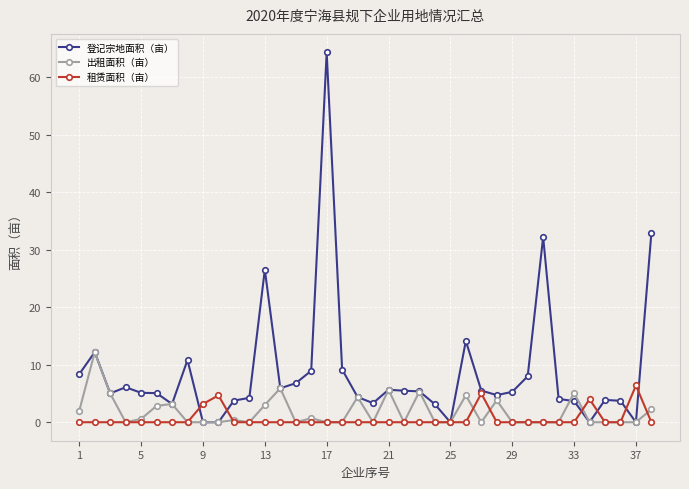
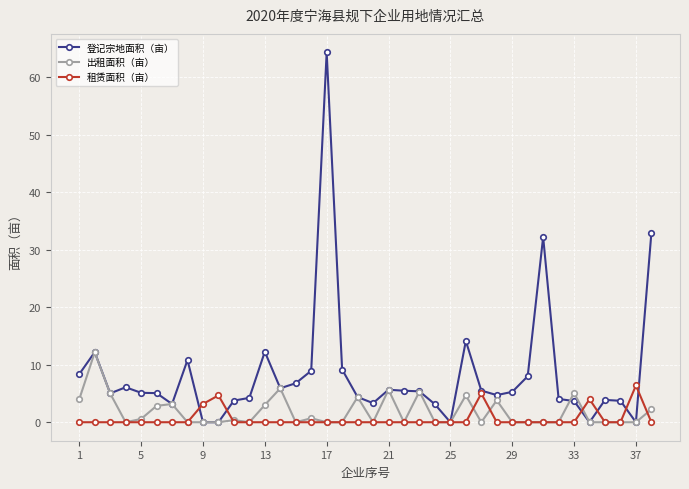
出租面积（亩）, 1: 2 -> 4
登记宗地面积（亩）, 13: 27 -> 12
